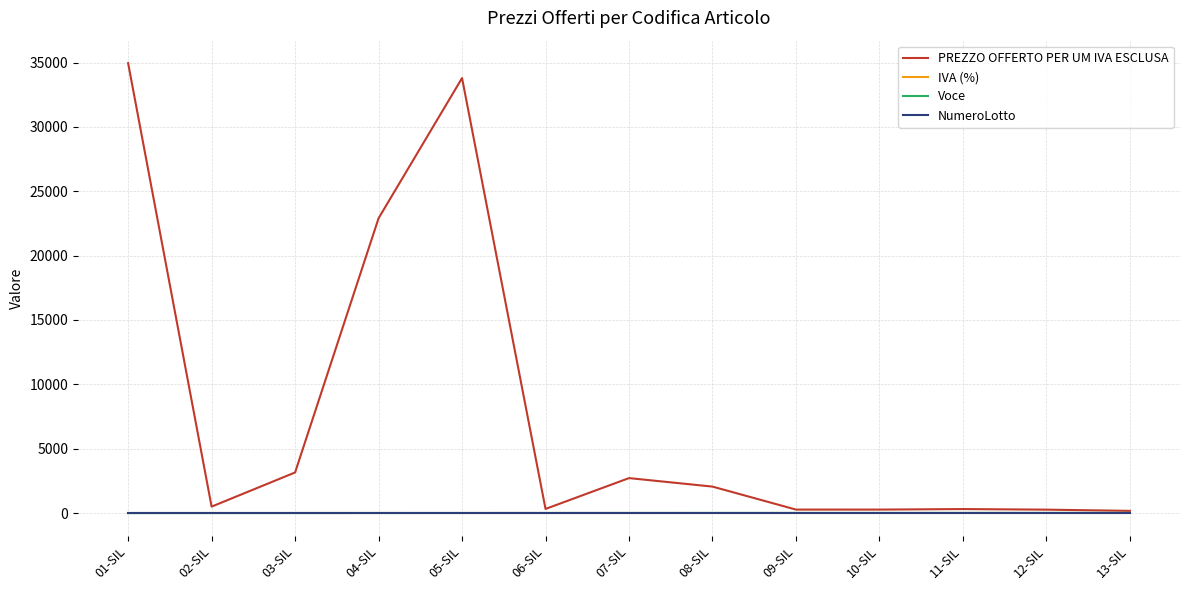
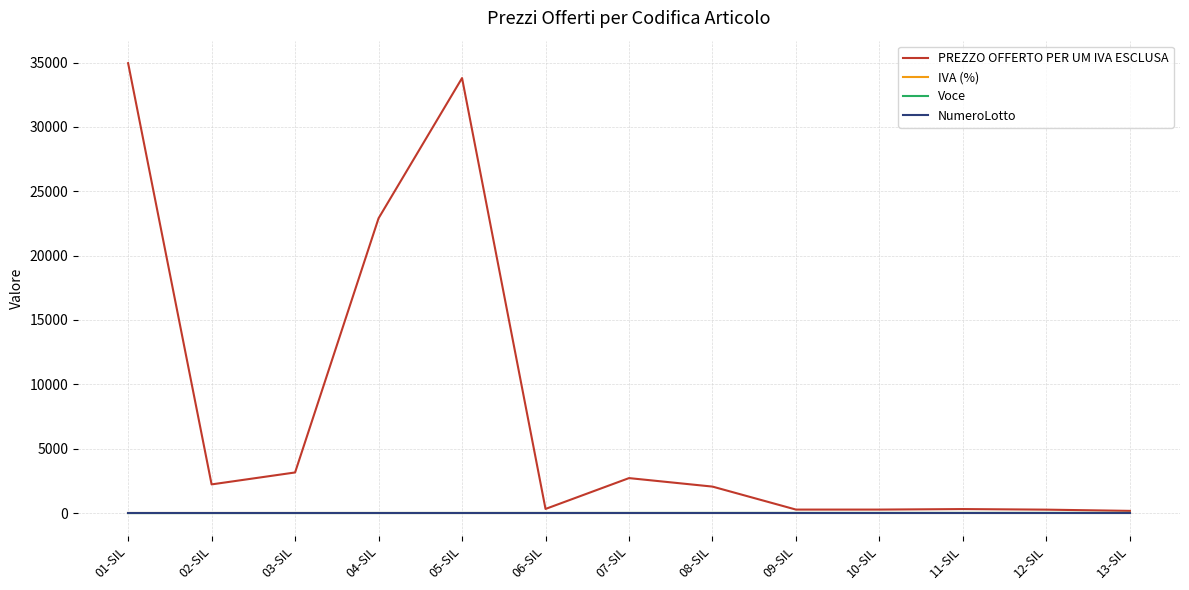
PREZZO OFFERTO PER UM IVA ESCLUSA, 02-SIL: 500 -> 2200
